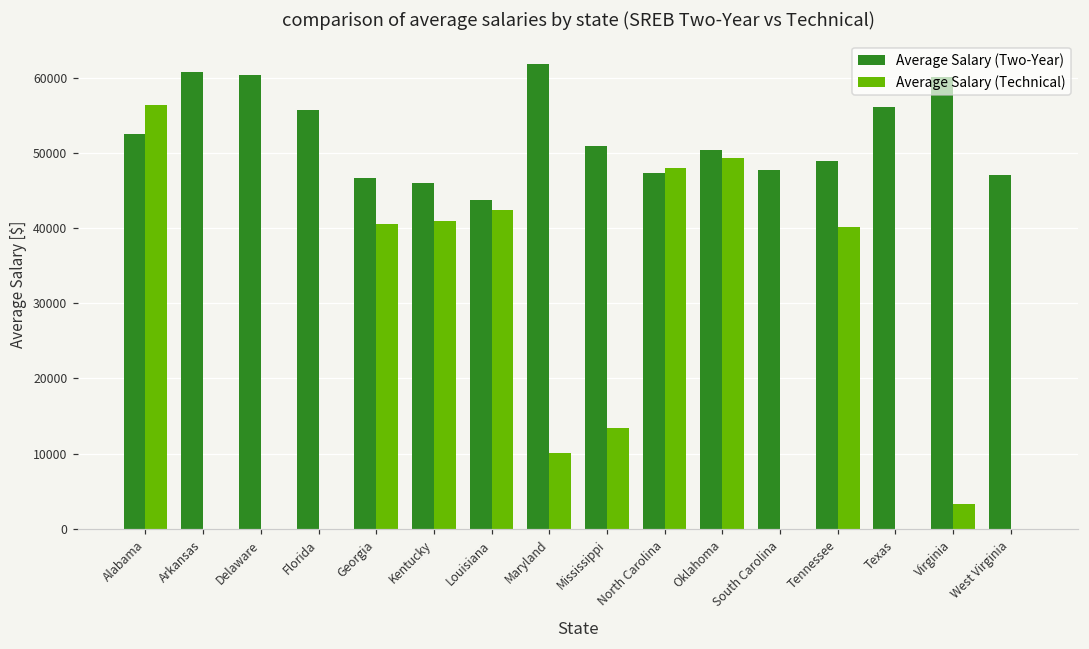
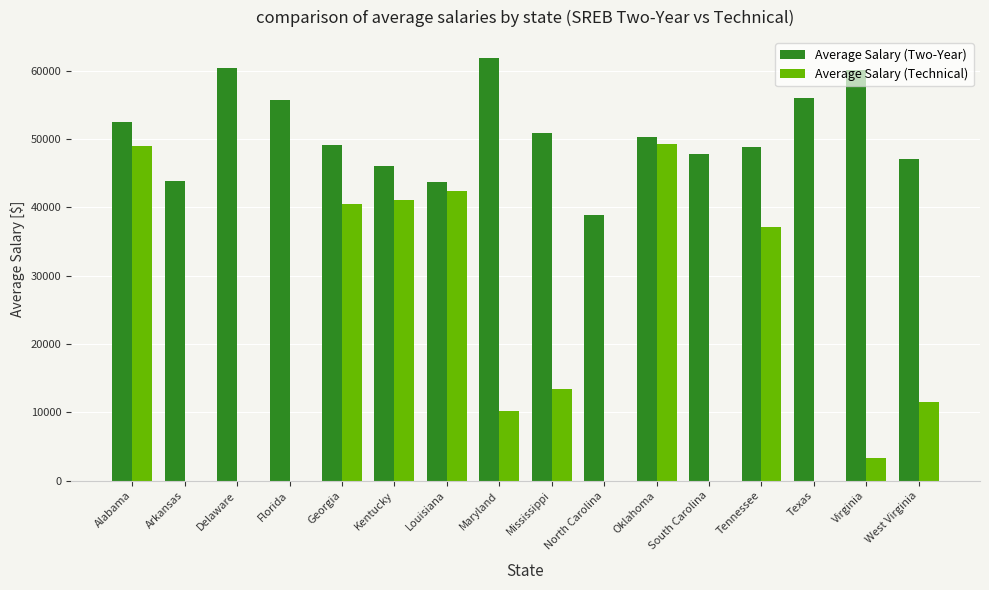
Average Salary (Technical), Alabama: 56000 -> 49000
Average Salary (Two-Year), Arkansas: 61000 -> 44000
Average Salary (Two-Year), Georgia: 47000 -> 49000
Average Salary (Two-Year), North Carolina: 47000 -> 39000
Average Salary (Technical), North Carolina: 48000 -> 0
Average Salary (Technical), Tennessee: 40000 -> 37000
Average Salary (Technical), West Virginia: 0 -> 12000
